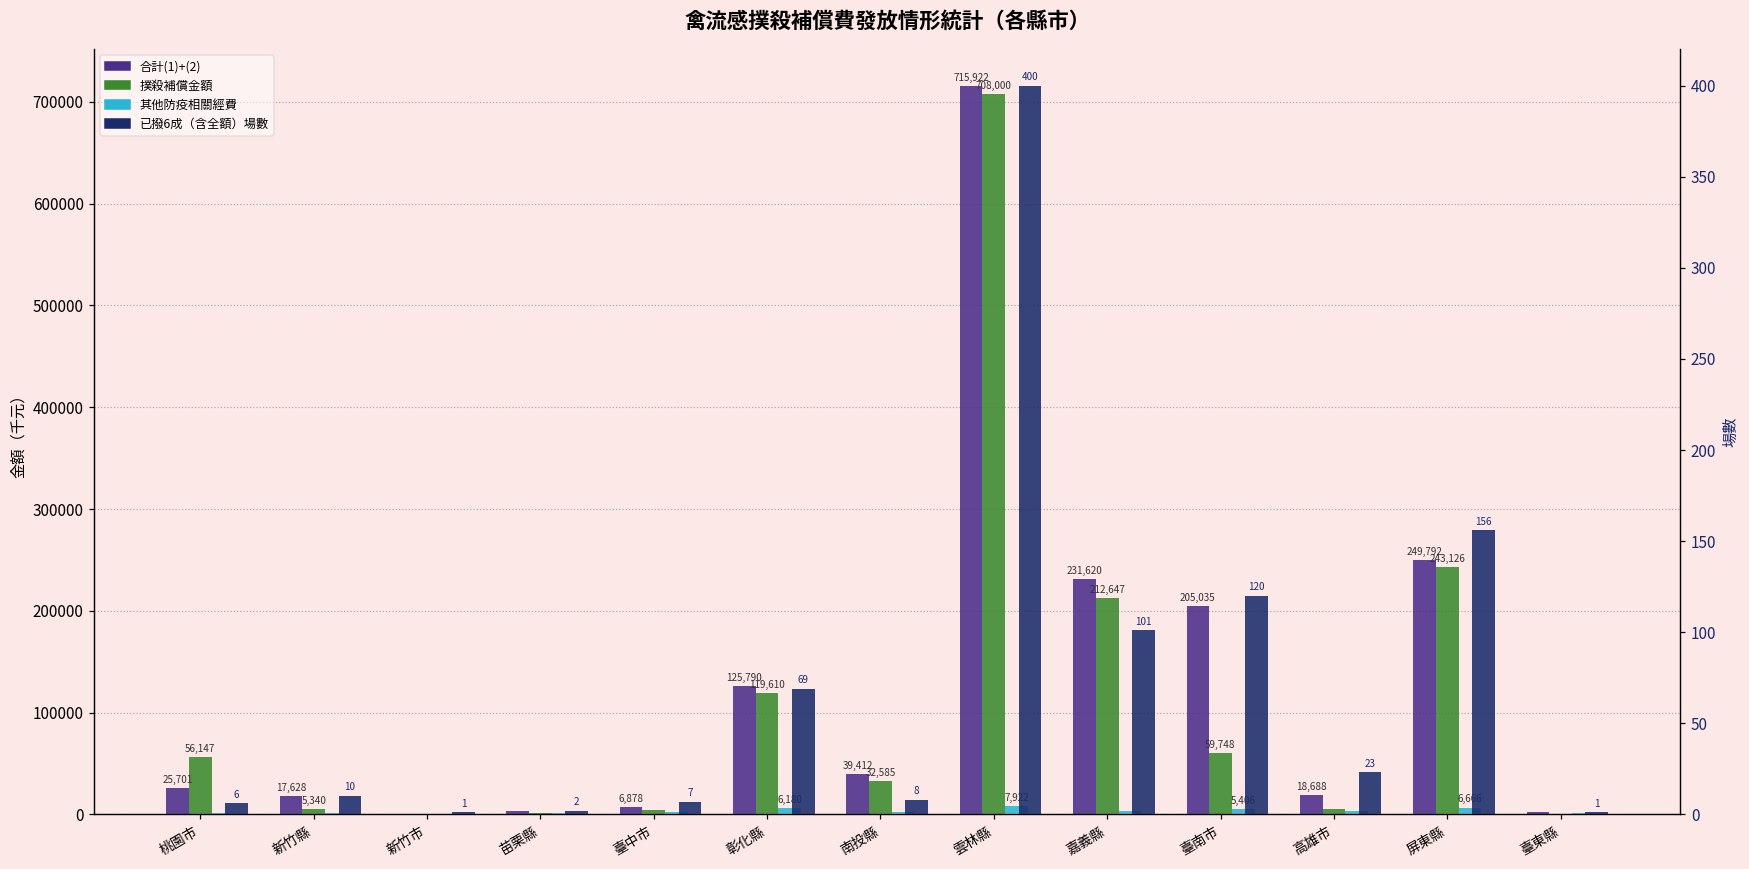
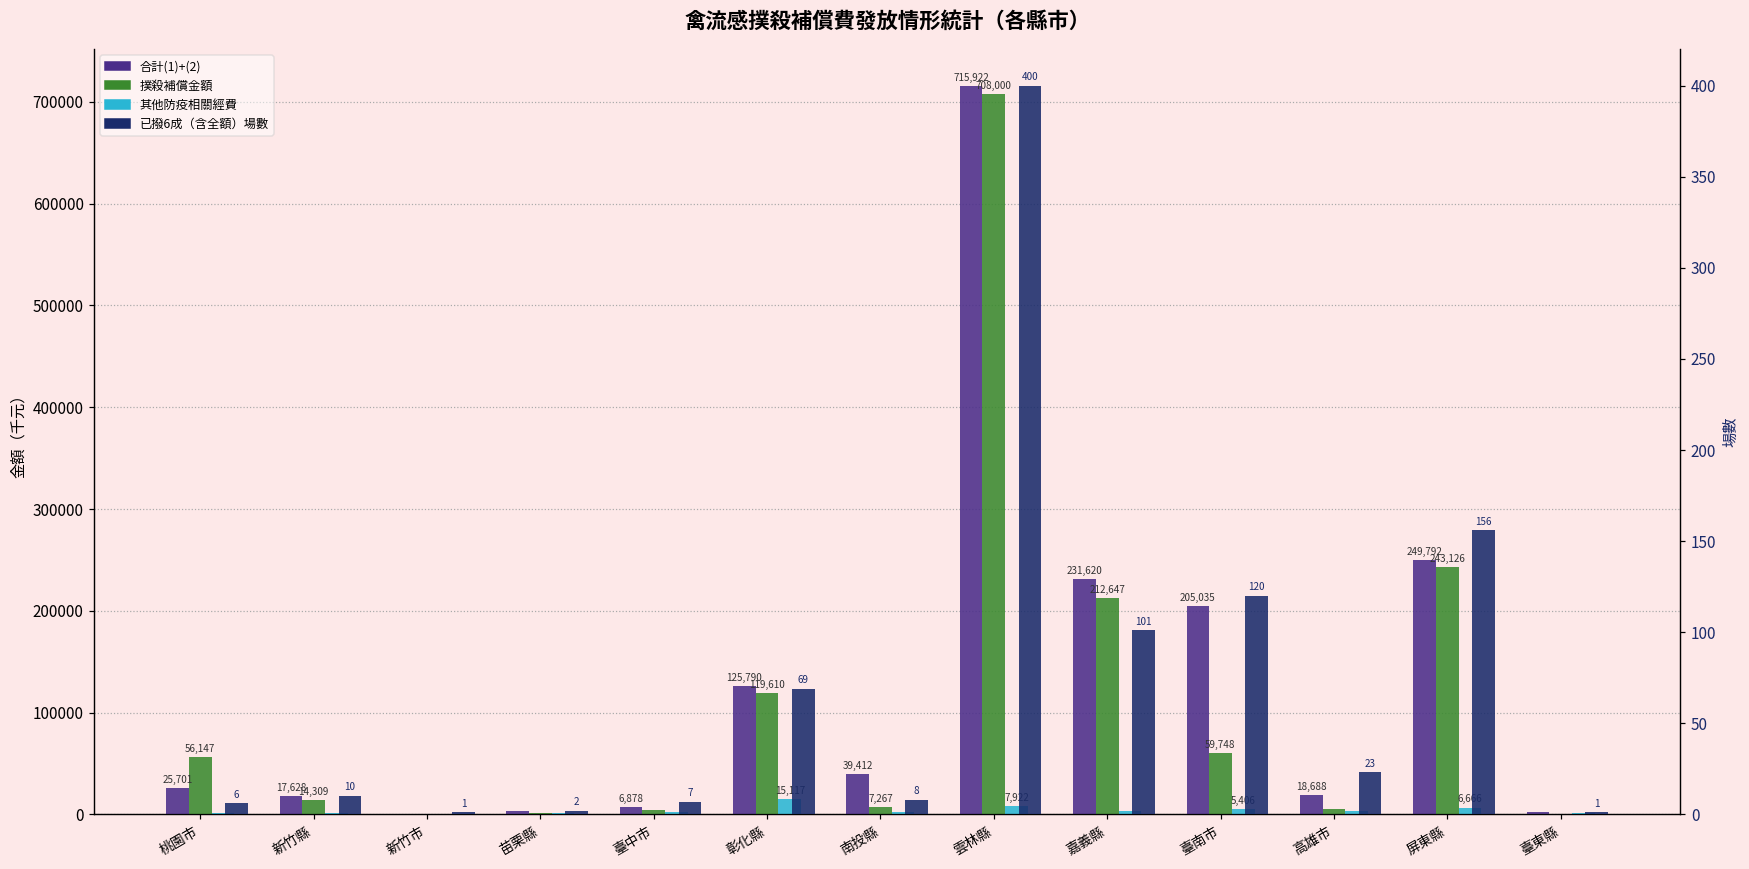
撲殺補償金額, 新竹縣: 5,340 -> 14,309
其他防疫相關經費, 彰化縣: 6,180 -> 15,117
撲殺補償金額, 南投縣: 32,585 -> 7,267
